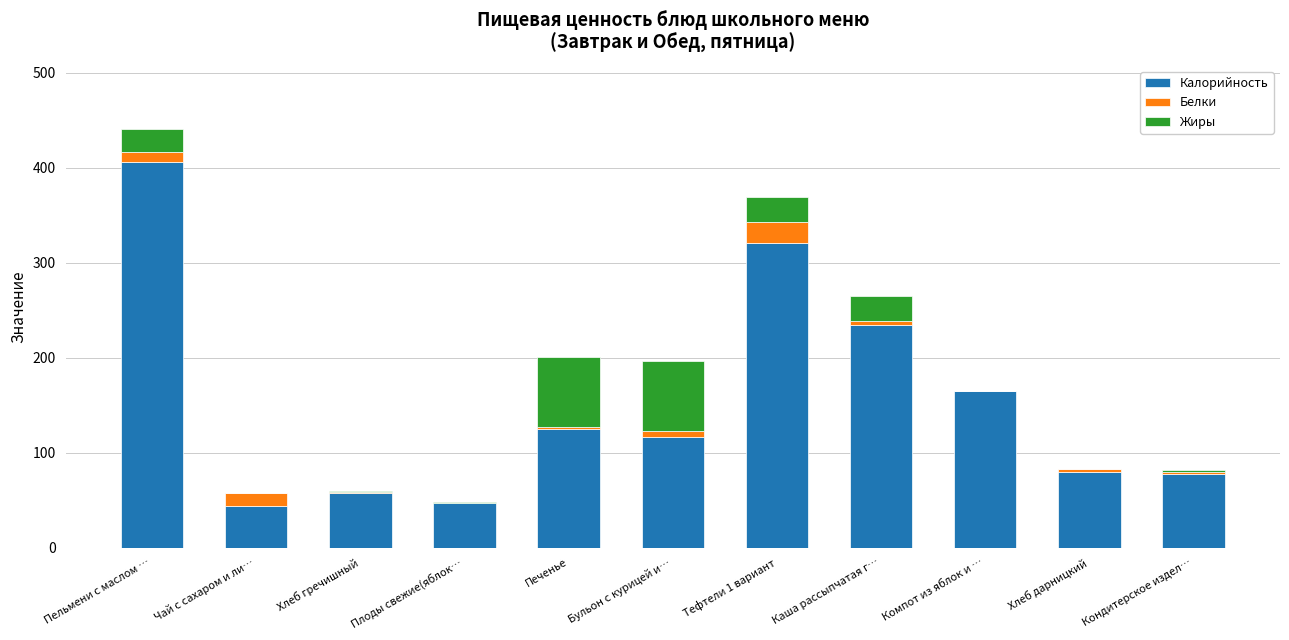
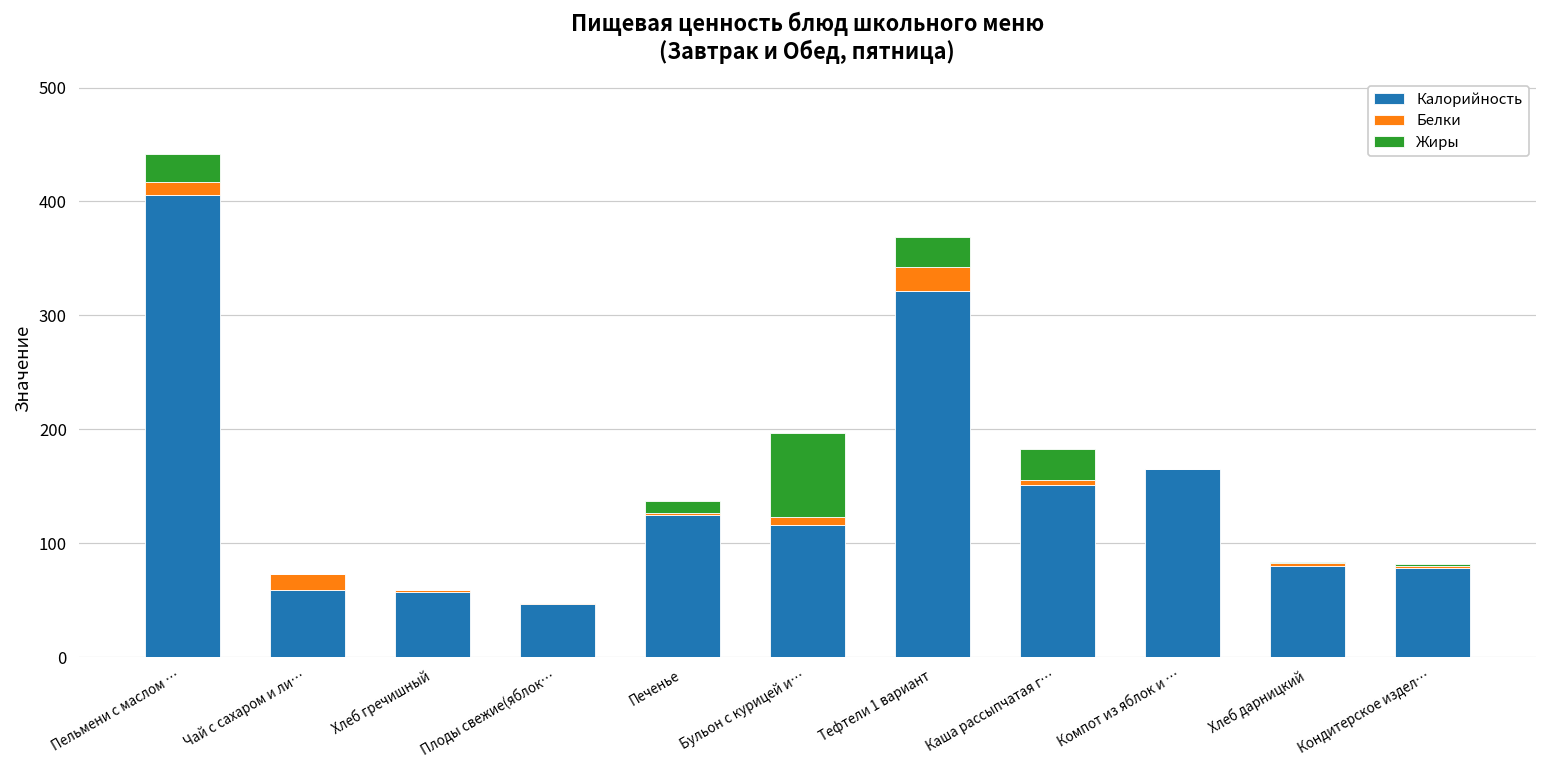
Калорийность, Чай с сахаром и ли…: 40 -> 60
Жиры, Печенье: 70 -> 10
Калорийность, Каша рассыпчатая г…: 230 -> 150
